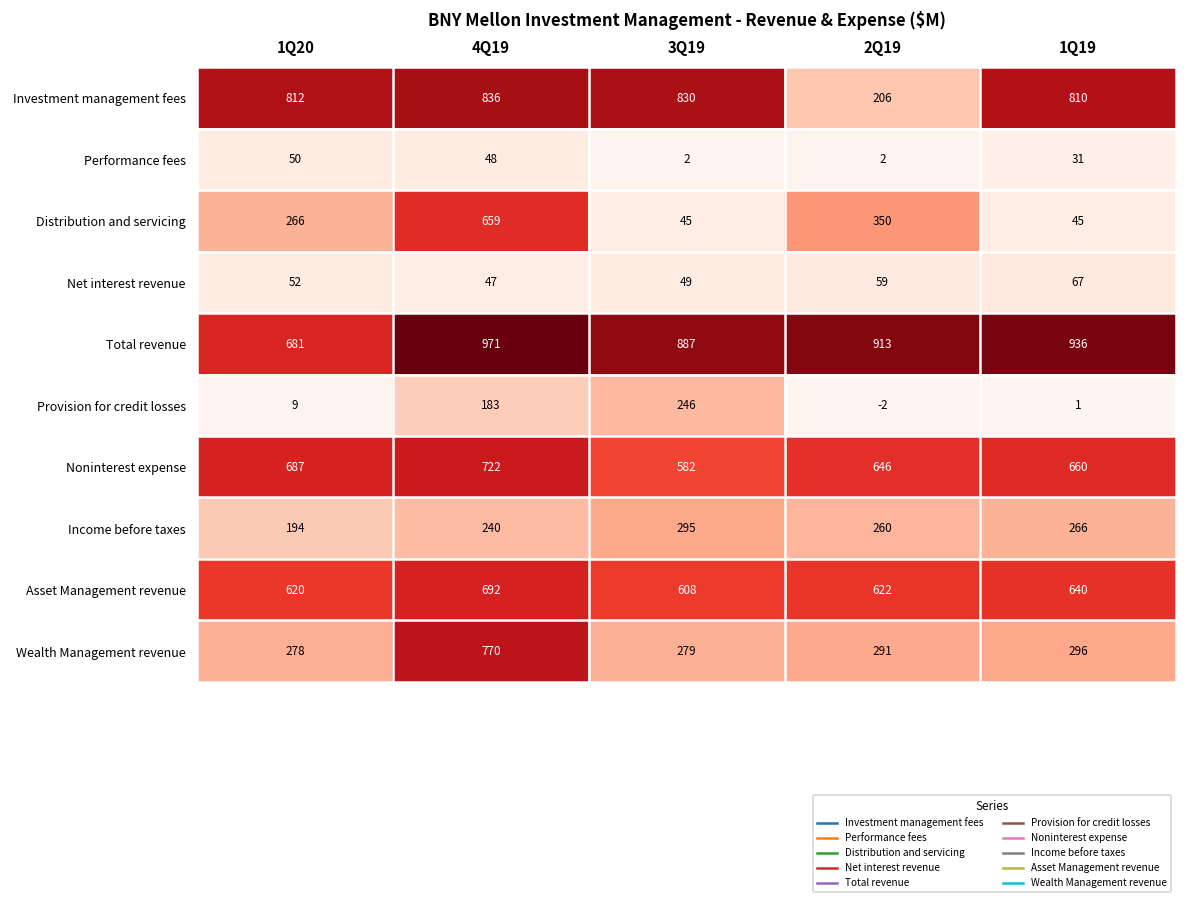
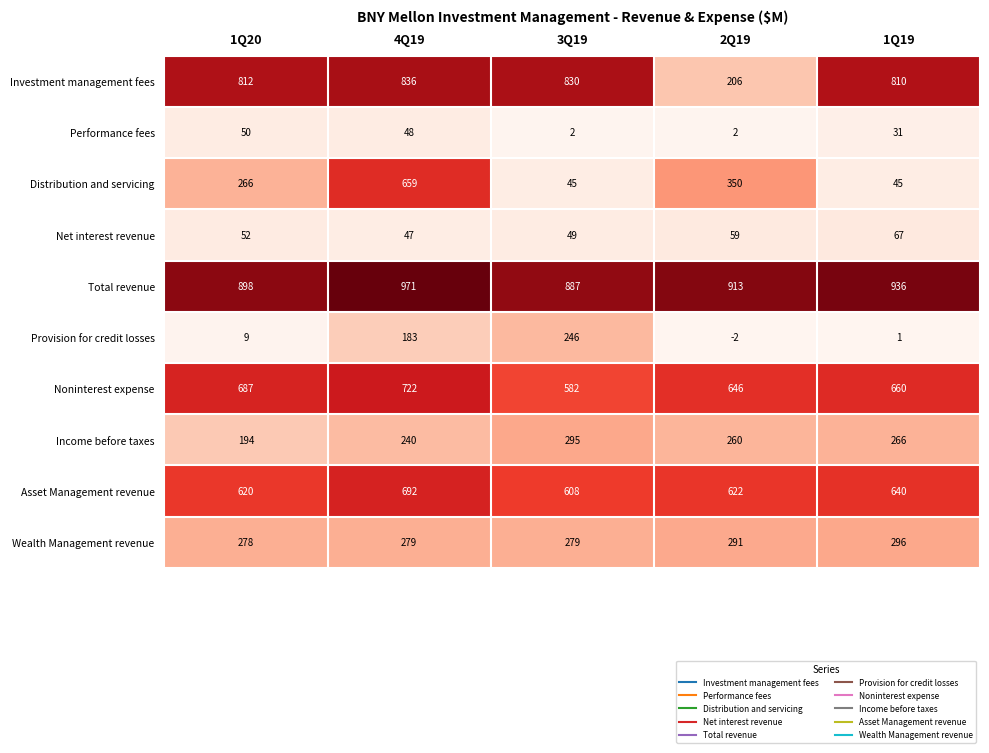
Total revenue, 1Q20: 681 -> 898
Wealth Management revenue, 4Q19: 770 -> 279
